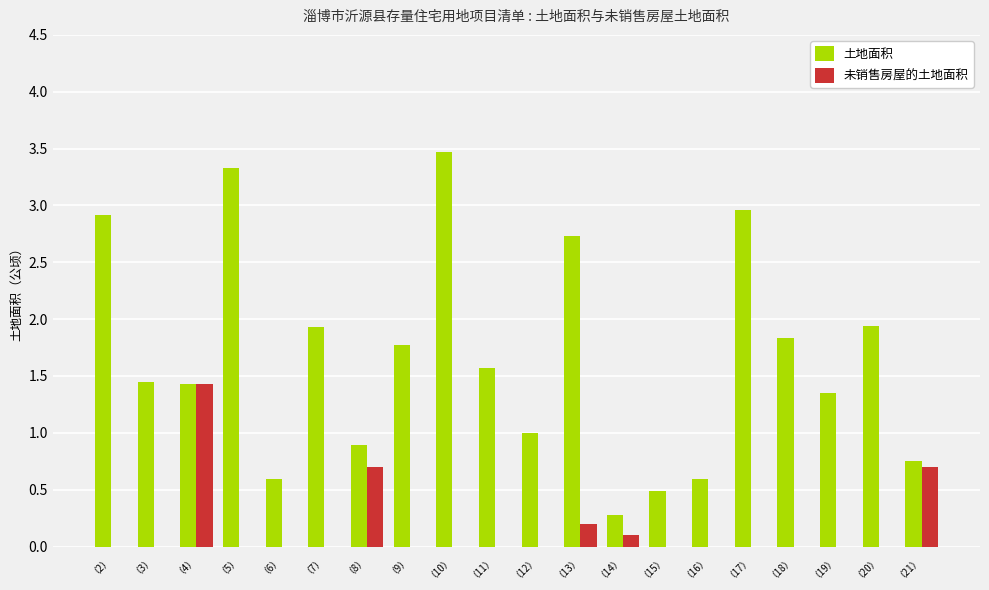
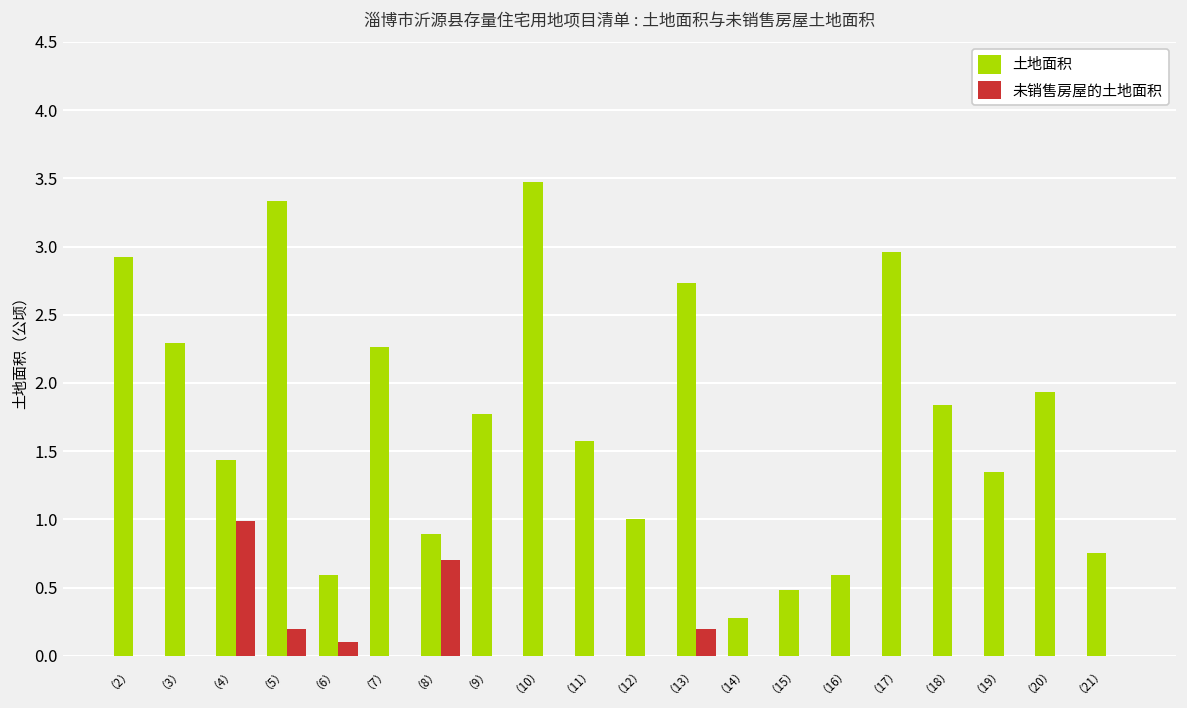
土地面积, （3）: 1.45 -> 2.30
未销售房屋的土地面积, （4）: 1.43 -> 0.99
未销售房屋的土地面积, （5）: 0.0 -> 0.2
未销售房屋的土地面积, （6）: 0.0 -> 0.1
土地面积, （7）: 1.93 -> 2.27
未销售房屋的土地面积, （14）: 0.1 -> 0.0
未销售房屋的土地面积, （21）: 0.7 -> 0.0
